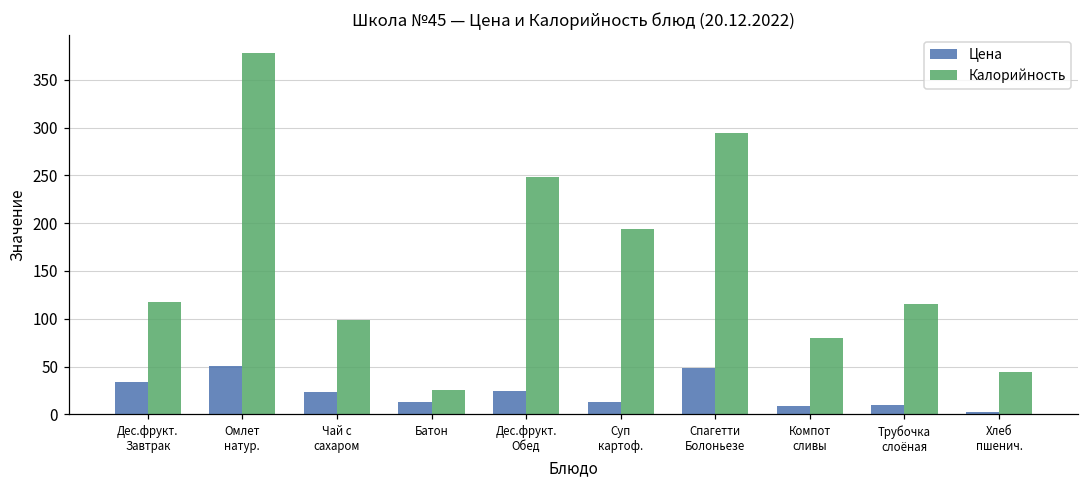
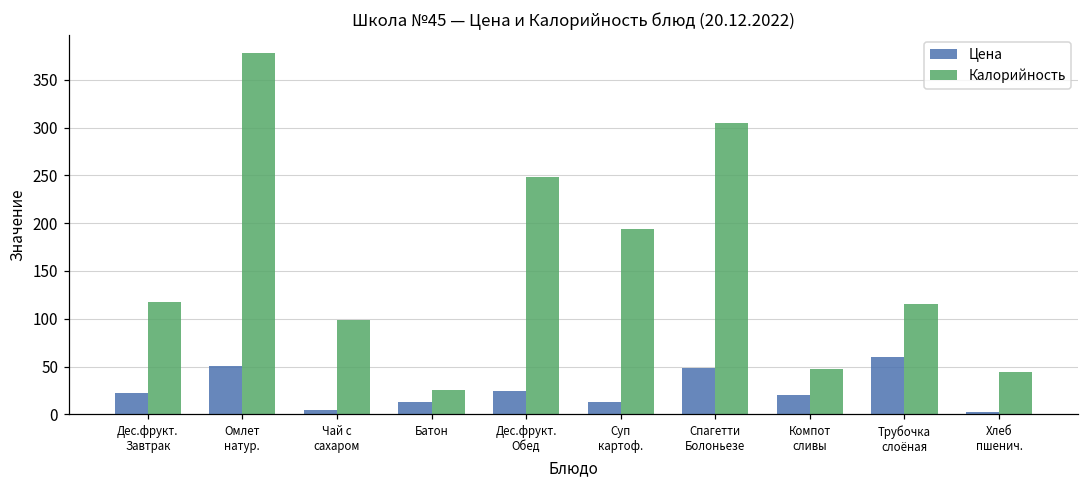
Цена, Дес.фрукт. Завтрак: 30 -> 20
Цена, Чай с сахаром: 20 -> 10
Калорийность, Спагетти Болоньезе: 290 -> 300
Цена, Компот сливы: 10 -> 20
Калорийность, Компот сливы: 80 -> 50
Цена, Трубочка слоёная: 10 -> 60
